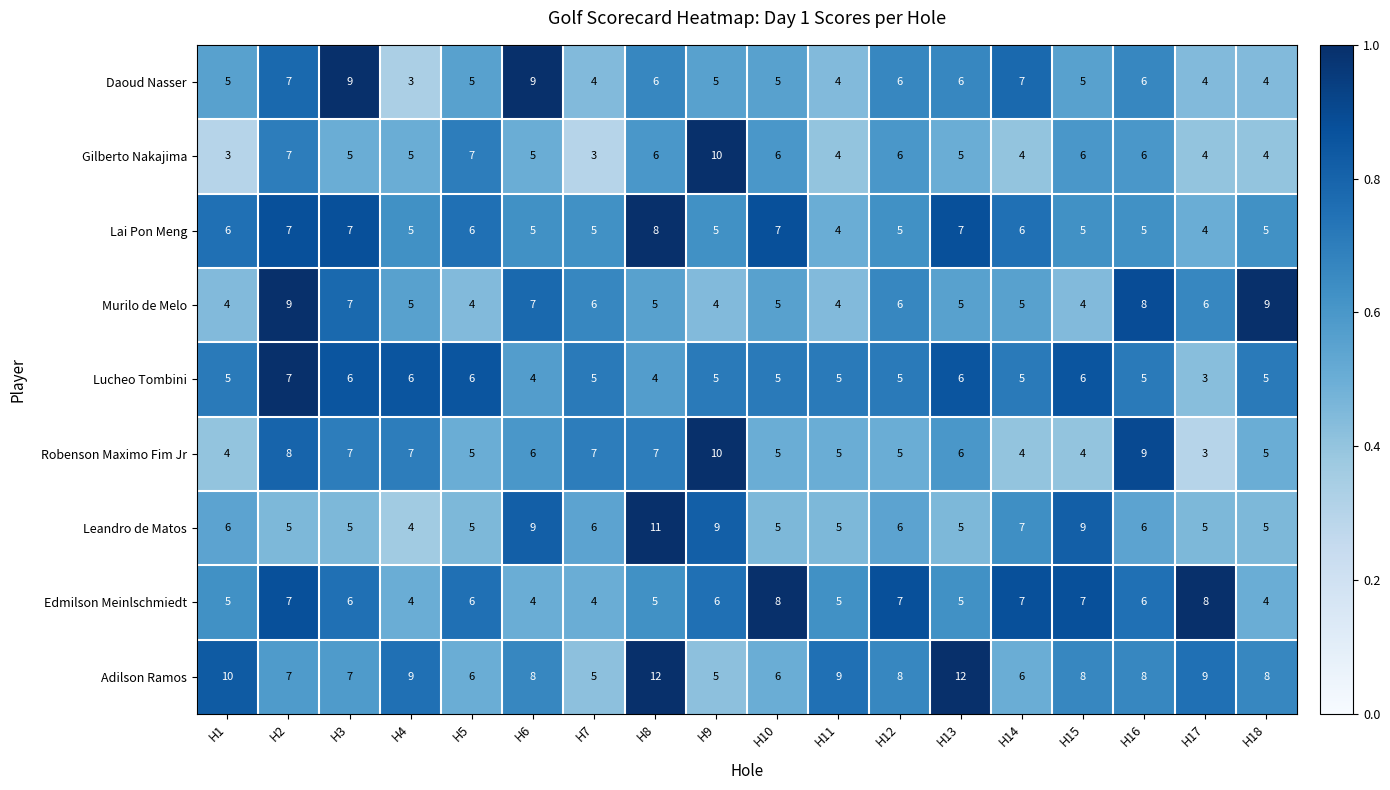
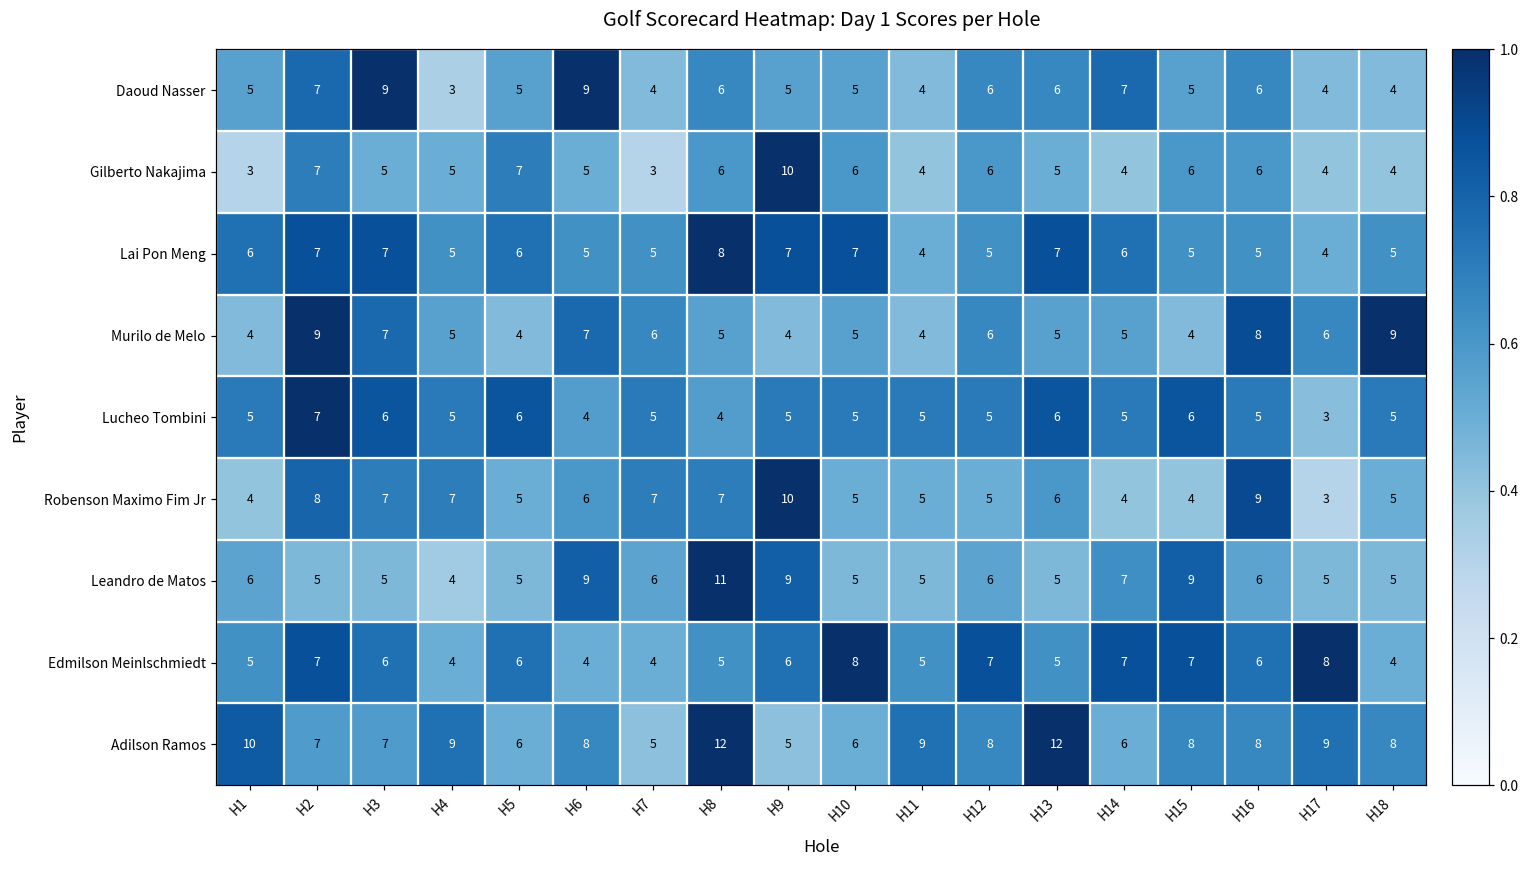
Lai Pon Meng, H9: 5 -> 7
Lucheo Tombini, H4: 6 -> 5
